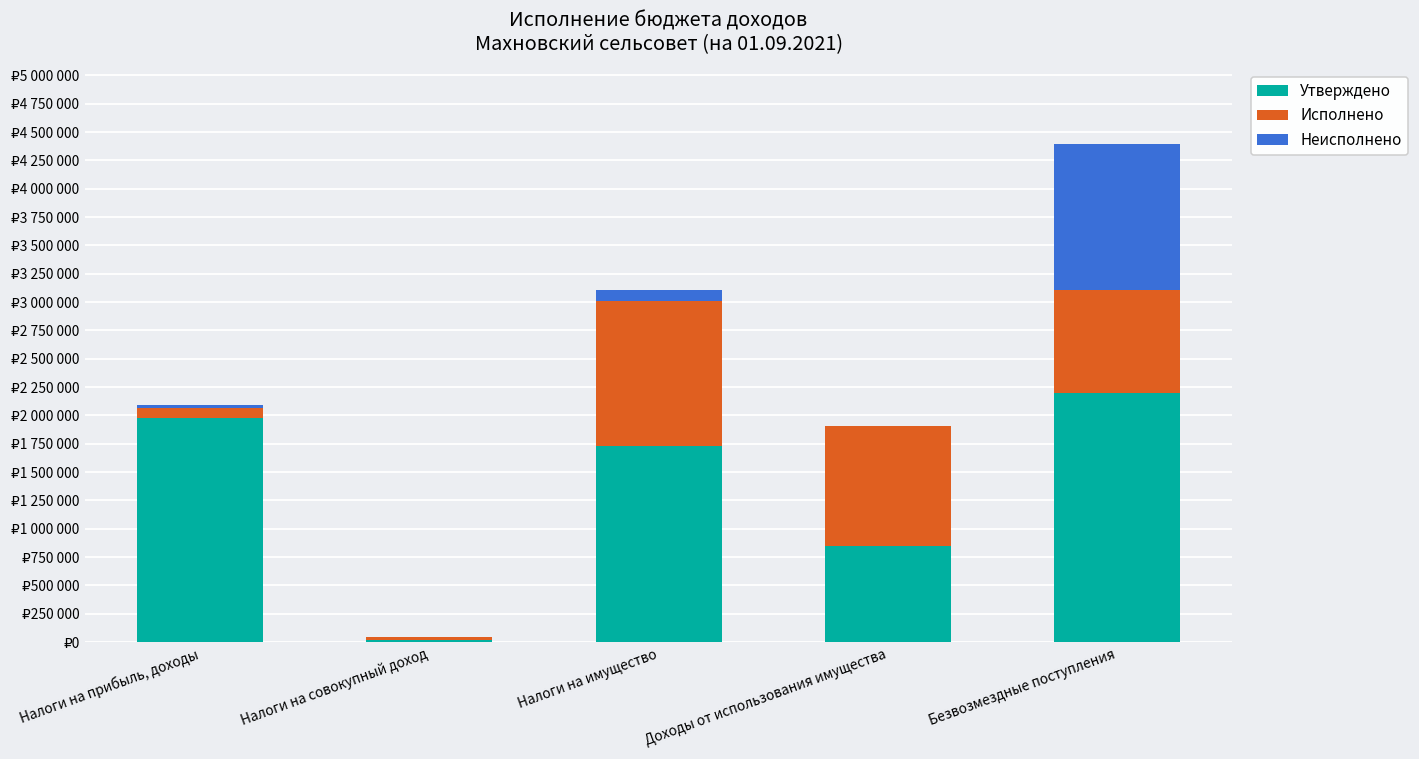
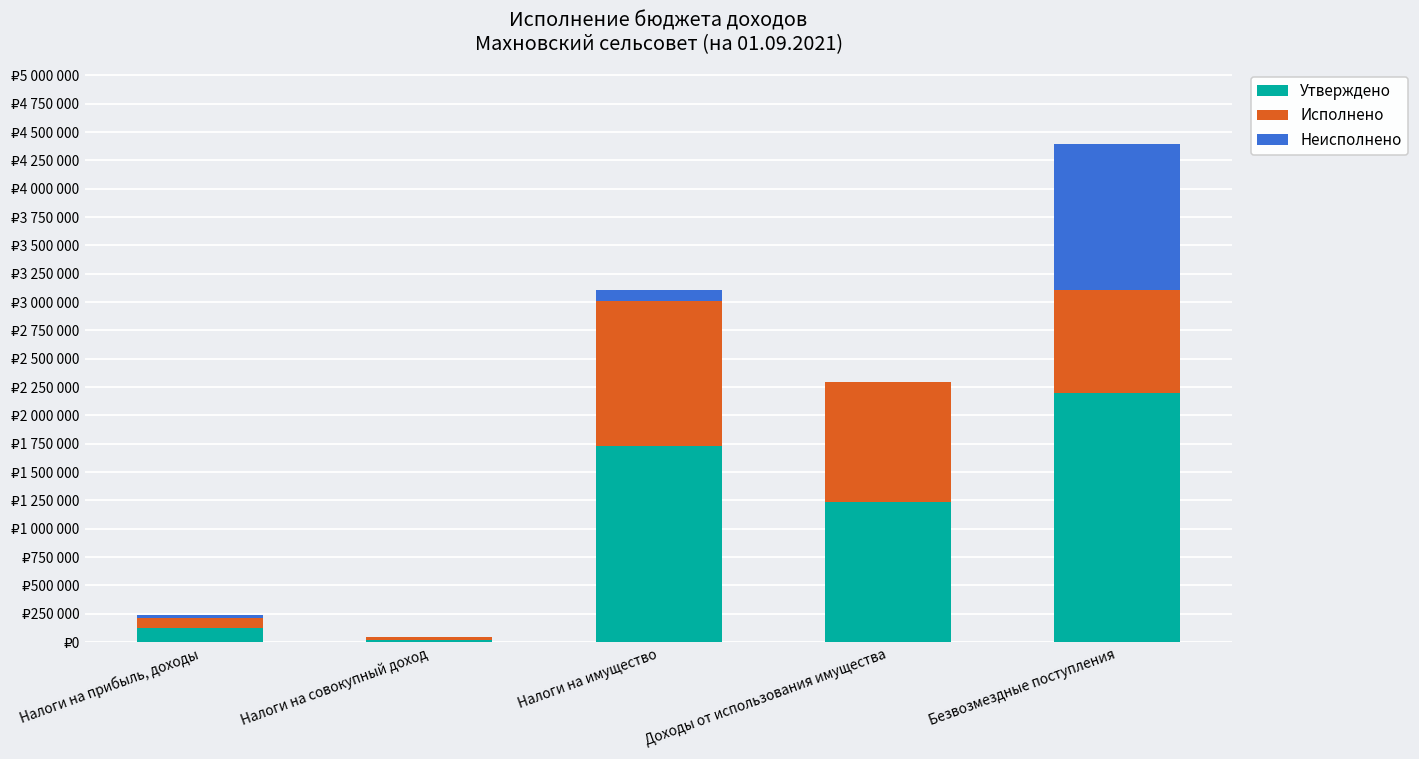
Утверждено, Налоги на прибыль, доходы: ₽1970000 -> ₽120000
Утверждено, Доходы от использования имущества: ₽850000 -> ₽1230000
